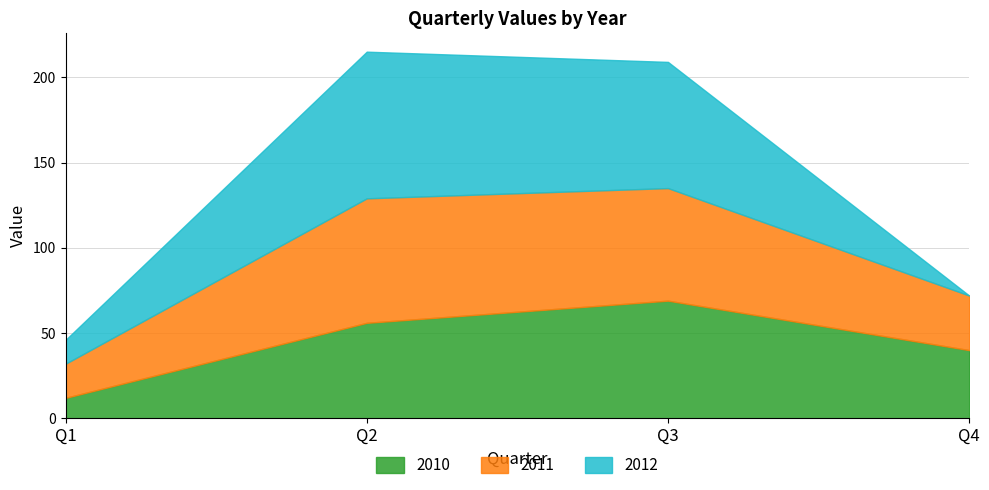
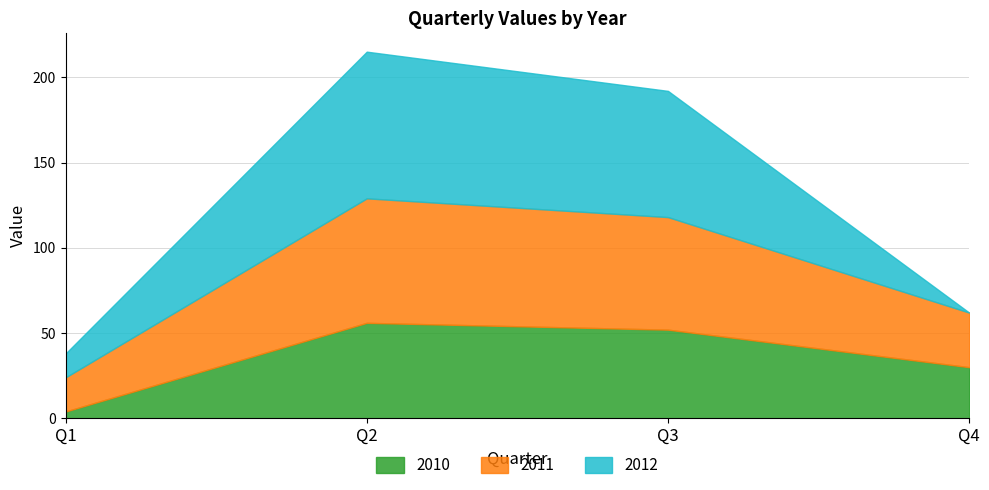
2010, Q1: 12 -> 4
2010, Q3: 69 -> 52
2010, Q4: 40 -> 30
